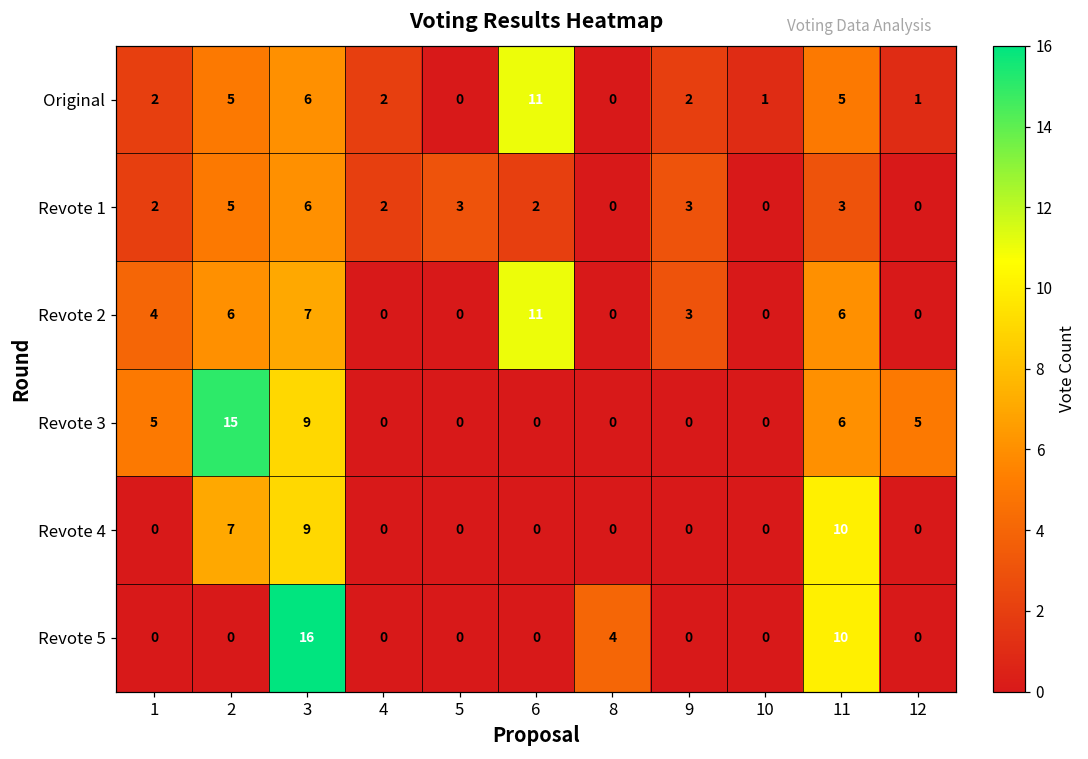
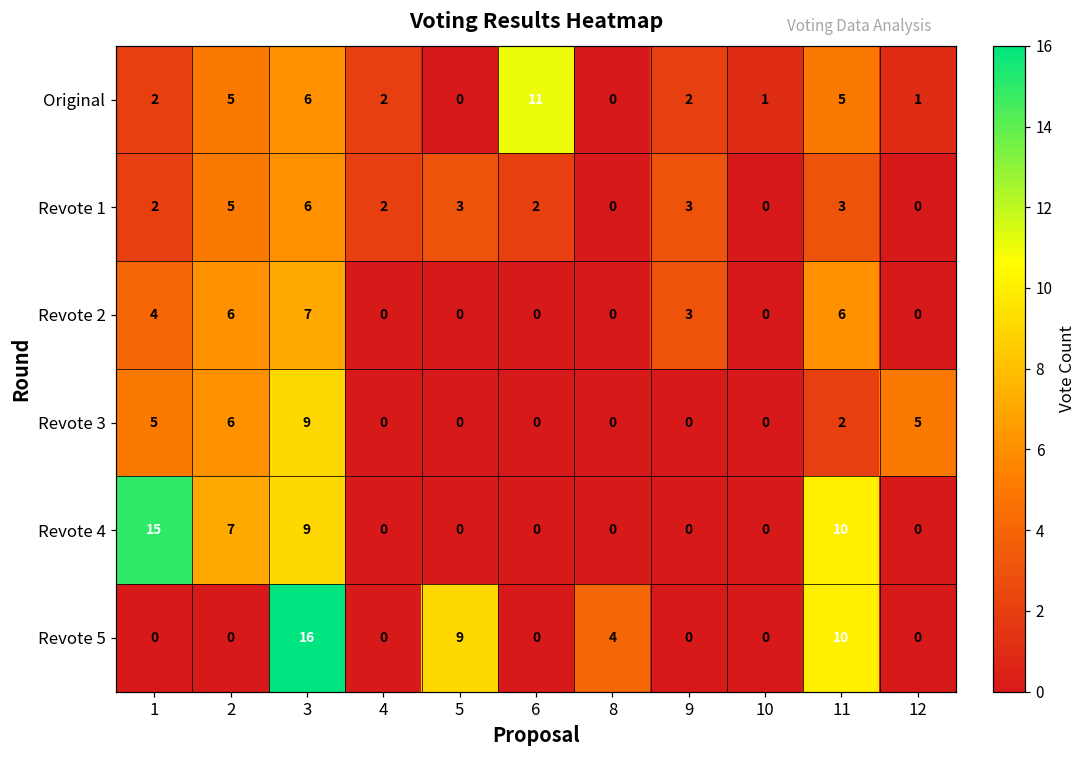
Revote 2, 6: 11 -> 0
Revote 3, 2: 15 -> 6
Revote 3, 11: 6 -> 2
Revote 4, 1: 0 -> 15
Revote 5, 5: 0 -> 9
